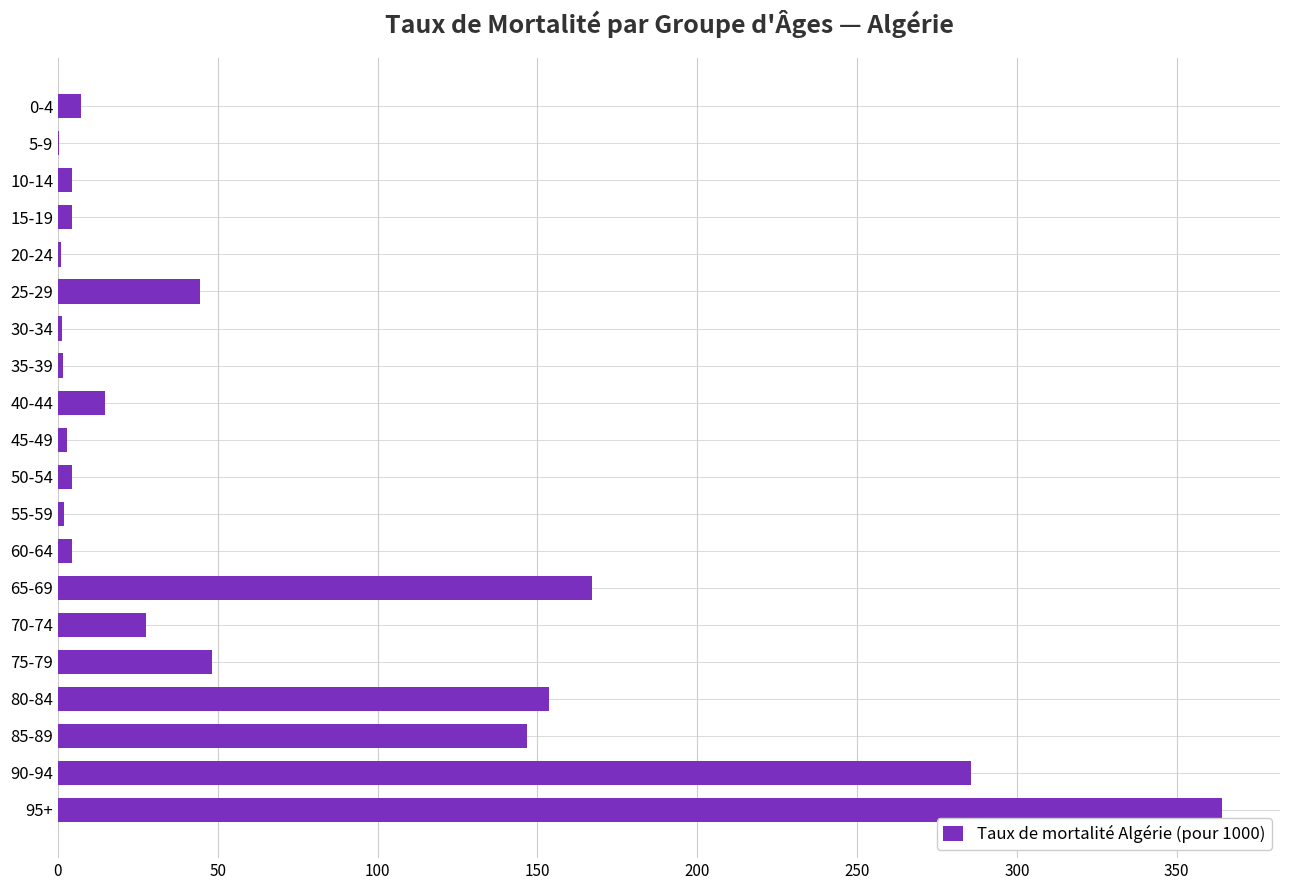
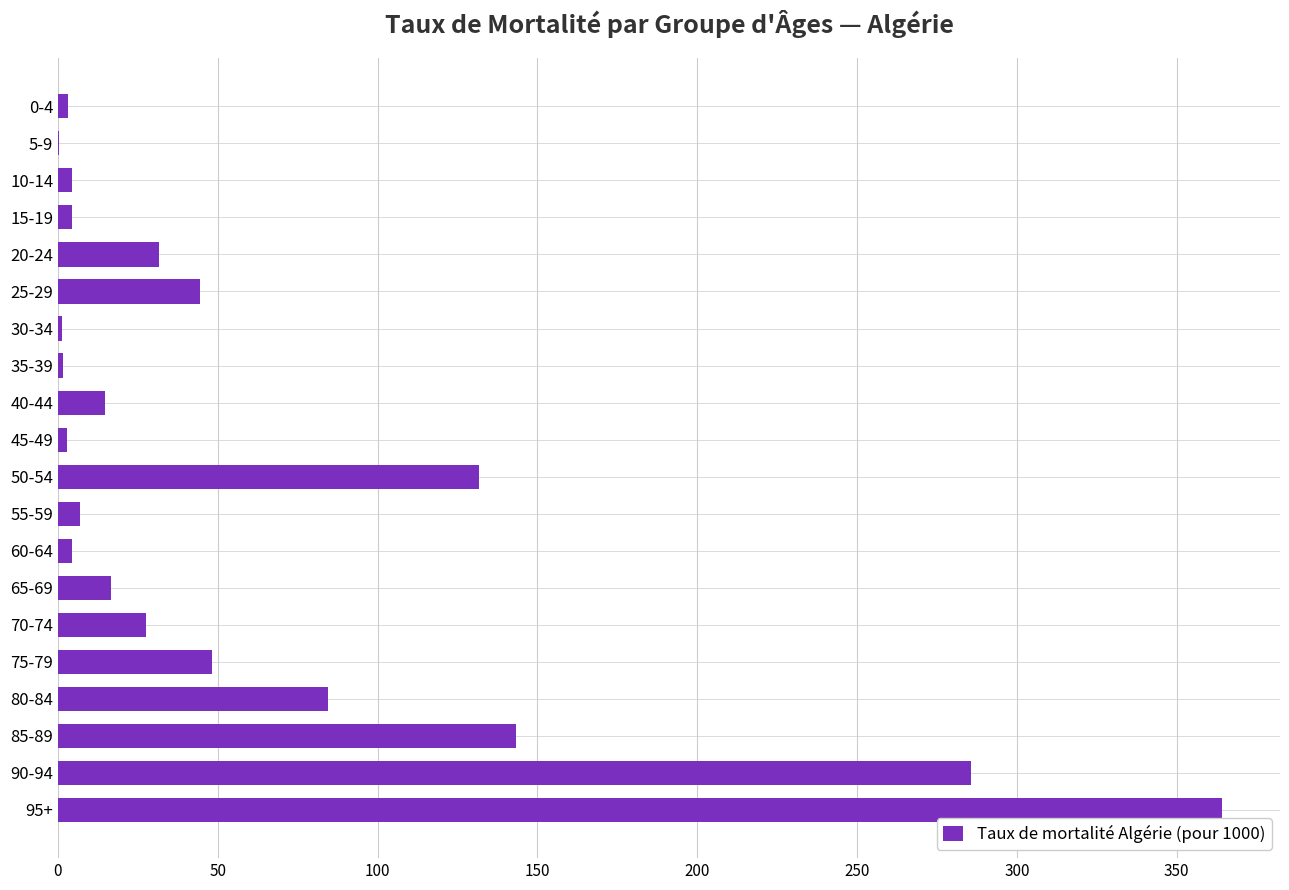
0-4: 7 -> 3
20-24: 1 -> 31
50-54: 4 -> 132
55-59: 2 -> 7
65-69: 167 -> 16
80-84: 154 -> 84
85-89: 147 -> 143
